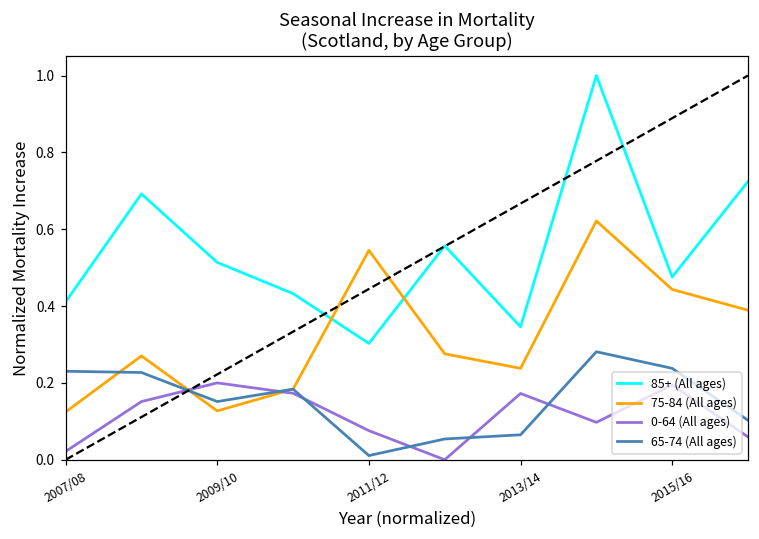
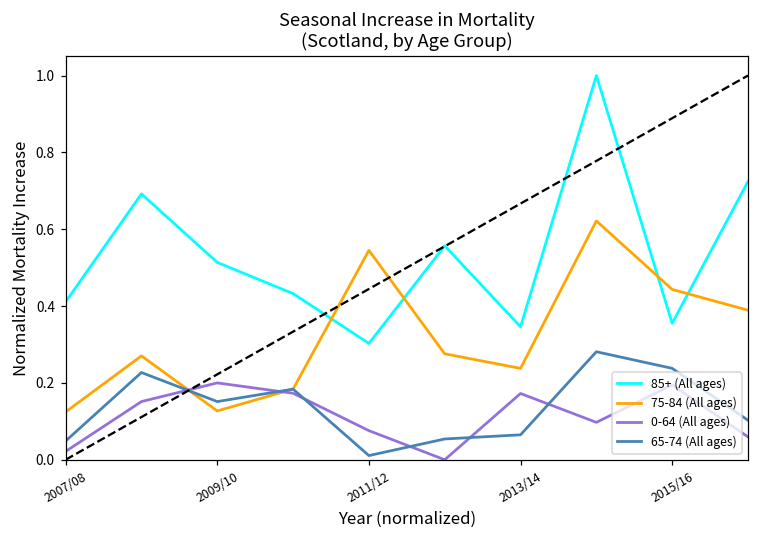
65-74 (All ages), 2007/08: 0.23 -> 0.05
85+ (All ages), 2015/16: 0.48 -> 0.36
